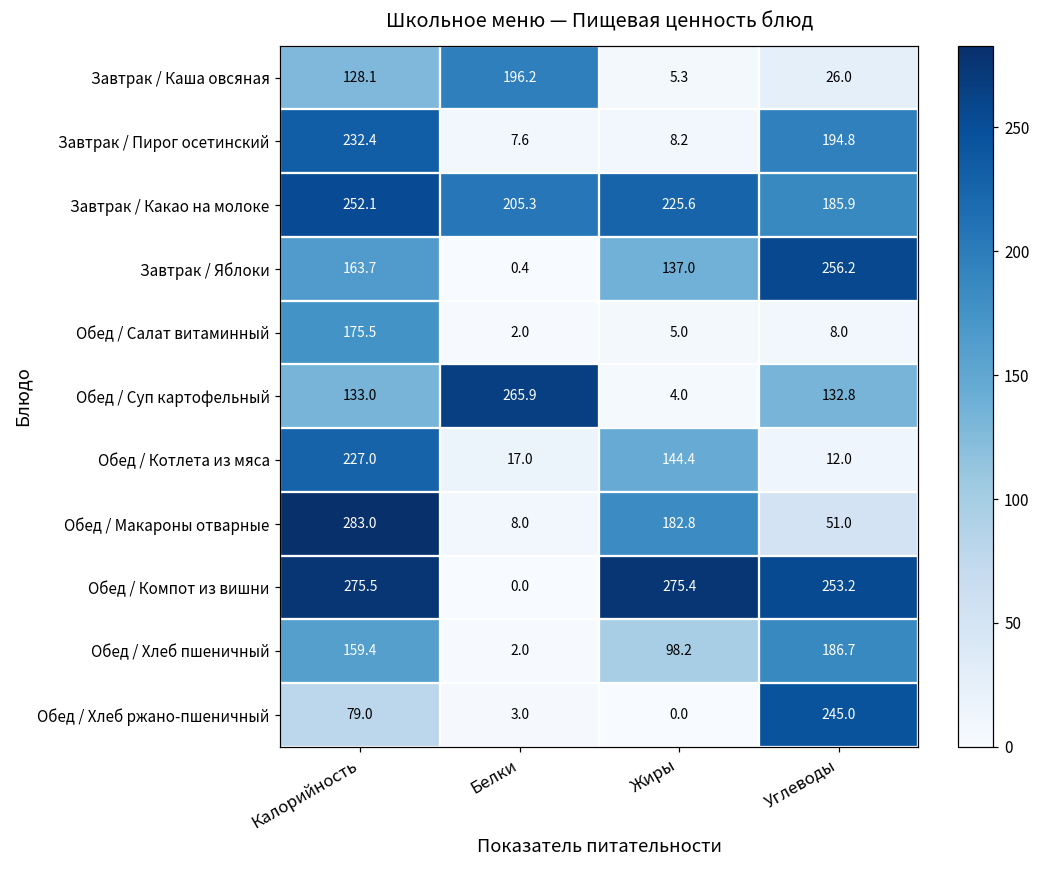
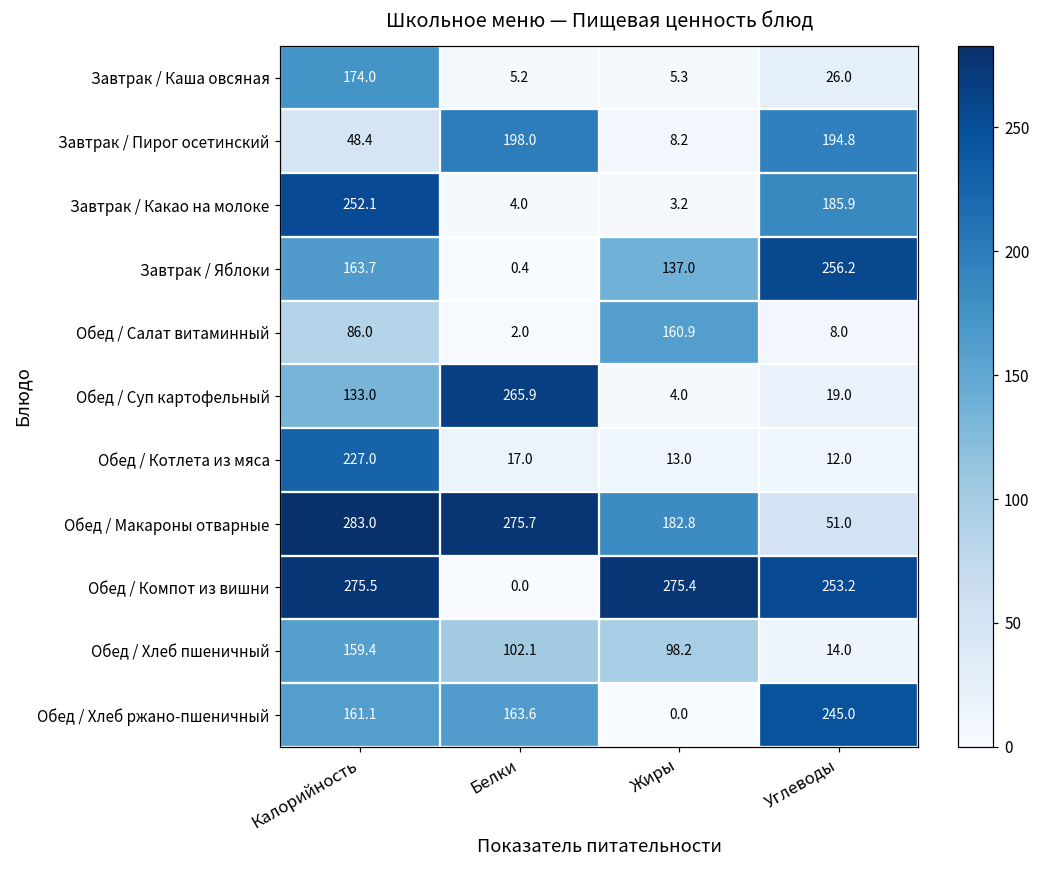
Завтрак / Каша овсяная, Калорийность: 128.1 -> 174.0
Завтрак / Каша овсяная, Белки: 196.2 -> 5.2
Завтрак / Пирог осетинский, Калорийность: 232.4 -> 48.4
Завтрак / Пирог осетинский, Белки: 7.6 -> 198.0
Завтрак / Какао на молоке, Белки: 205.3 -> 4.0
Завтрак / Какао на молоке, Жиры: 225.6 -> 3.2
Обед / Салат витаминный, Калорийность: 175.5 -> 86.0
Обед / Салат витаминный, Жиры: 5.0 -> 160.9
Обед / Суп картофельный, Углеводы: 132.8 -> 19.0
Обед / Котлета из мяса, Жиры: 144.4 -> 13.0
Обед / Макароны отварные, Белки: 8.0 -> 275.7
Обед / Хлеб пшеничный, Белки: 2.0 -> 102.1
Обед / Хлеб пшеничный, Углеводы: 186.7 -> 14.0
Обед / Хлеб ржано-пшеничный, Калорийность: 79.0 -> 161.1
Обед / Хлеб ржано-пшеничный, Белки: 3.0 -> 163.6
